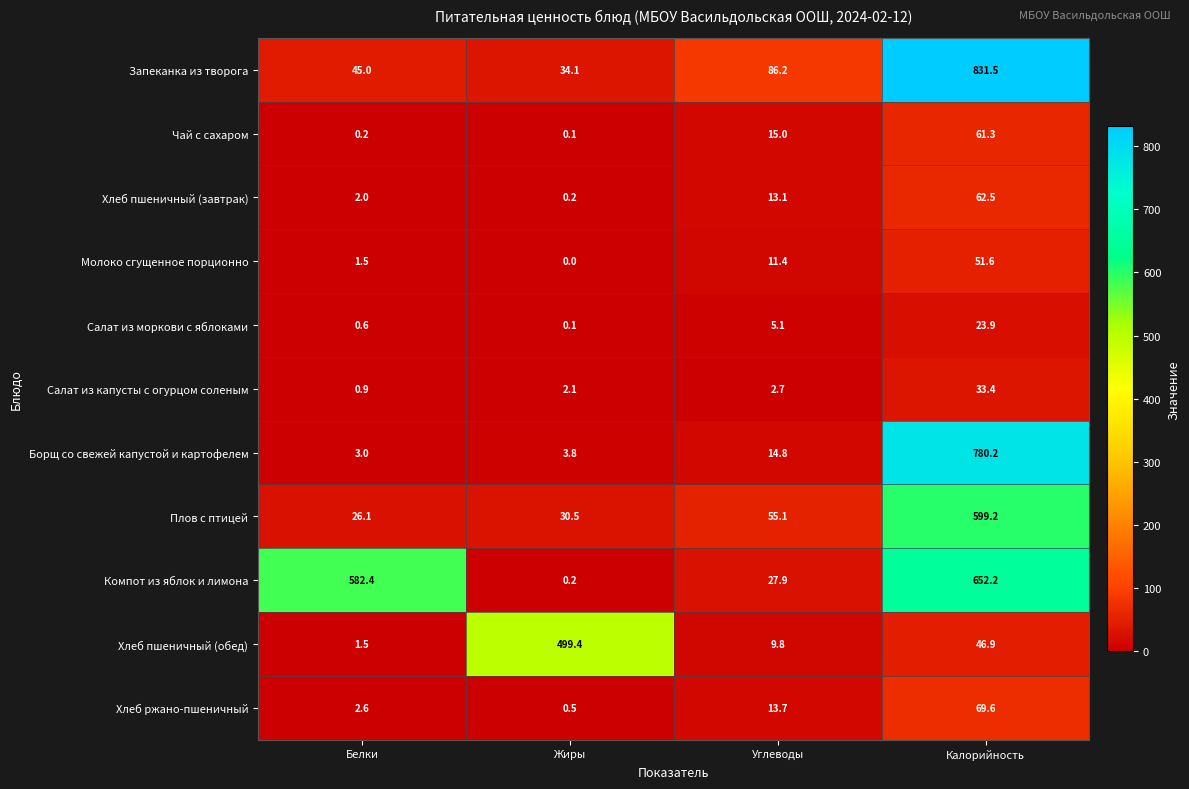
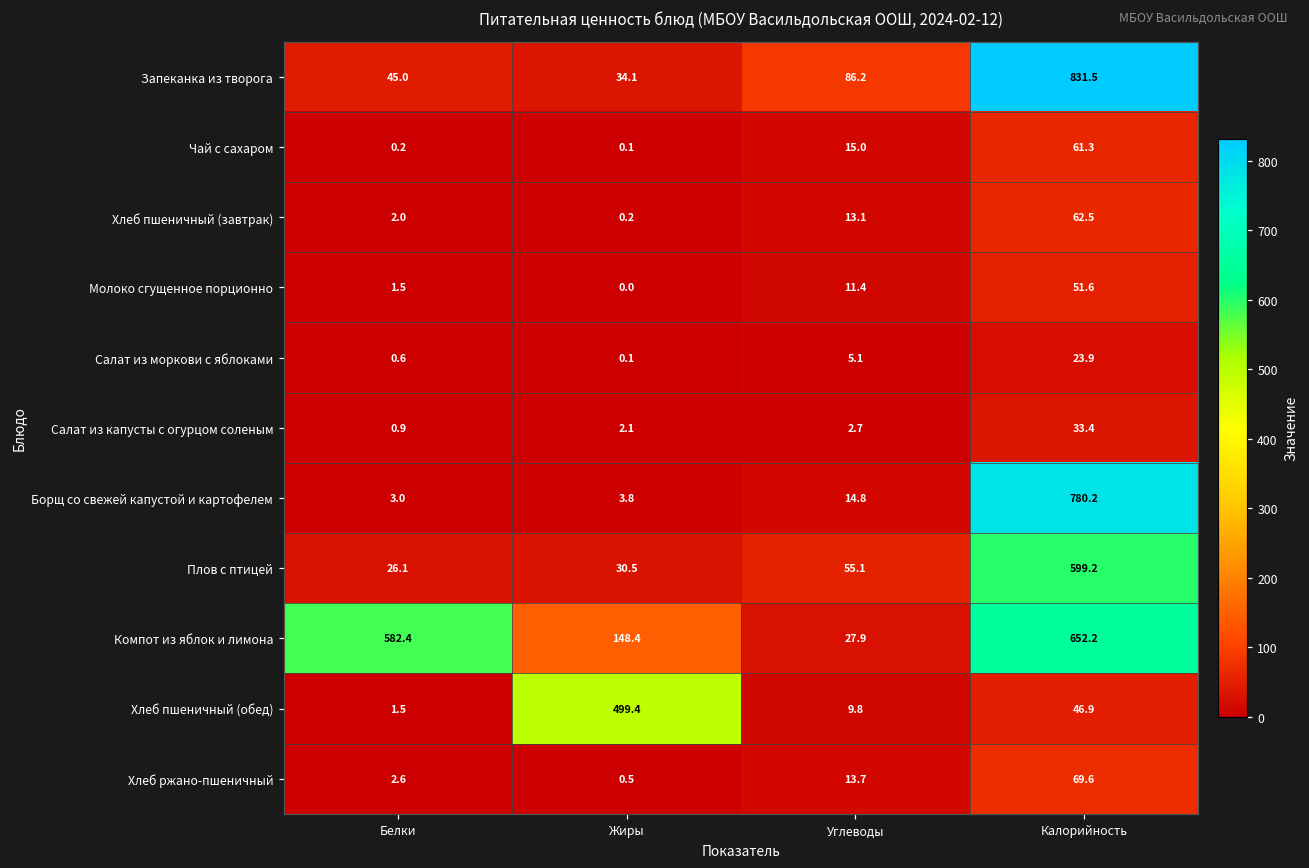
Компот из яблок и лимона, Жиры: 0.2 -> 148.4
